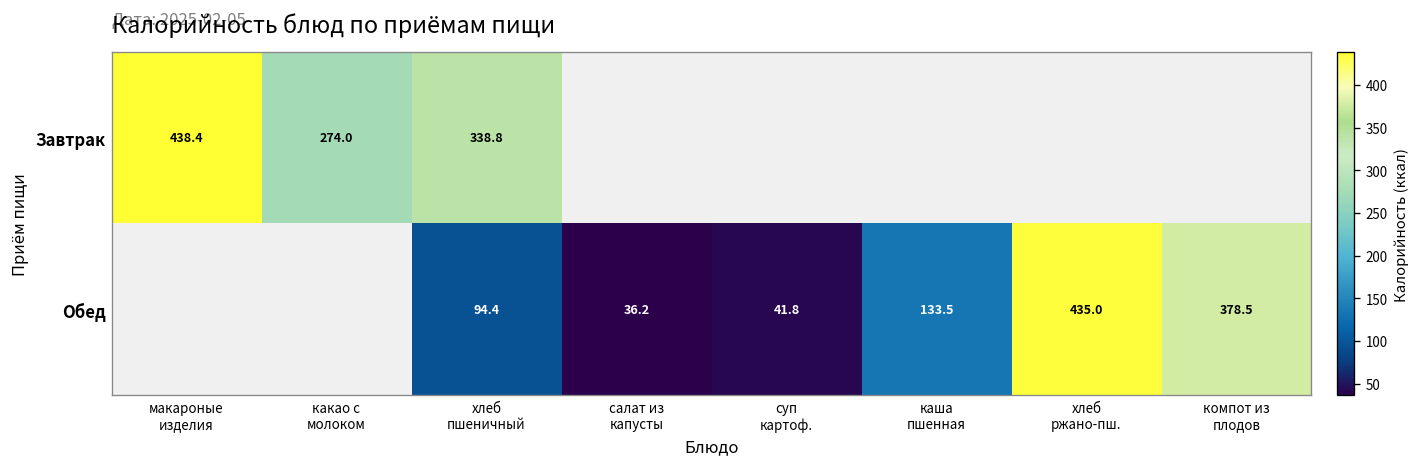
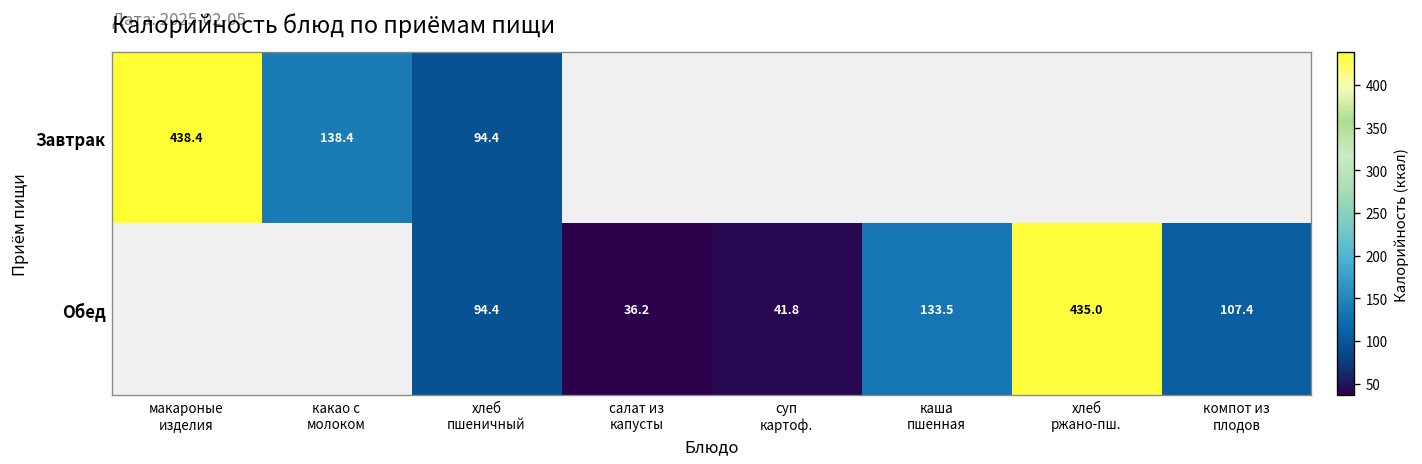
Завтрак, какао с молоком: 274.0 -> 138.4
Завтрак, хлеб пшеничный: 338.8 -> 94.4
Обед, компот из плодов: 378.5 -> 107.4
